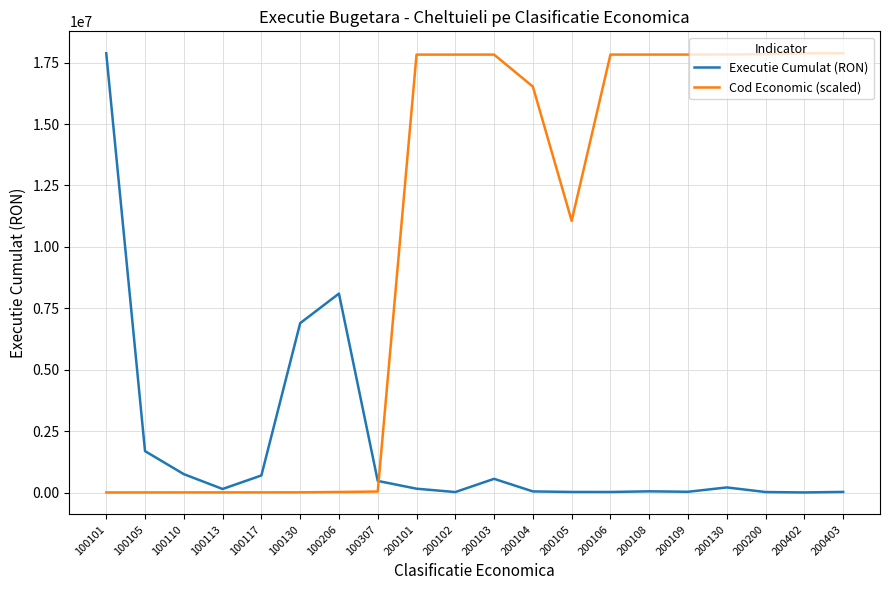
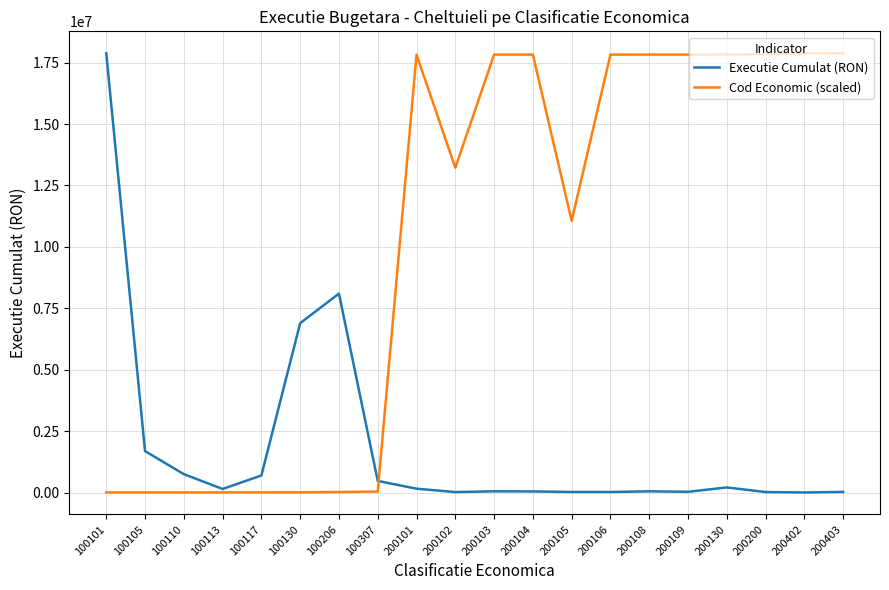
Cod Economic (scaled), 200102: 17800000 -> 13200000
Executie Cumulat (RON), 200103: 600000 -> 0
Cod Economic (scaled), 200104: 16500000 -> 17800000
